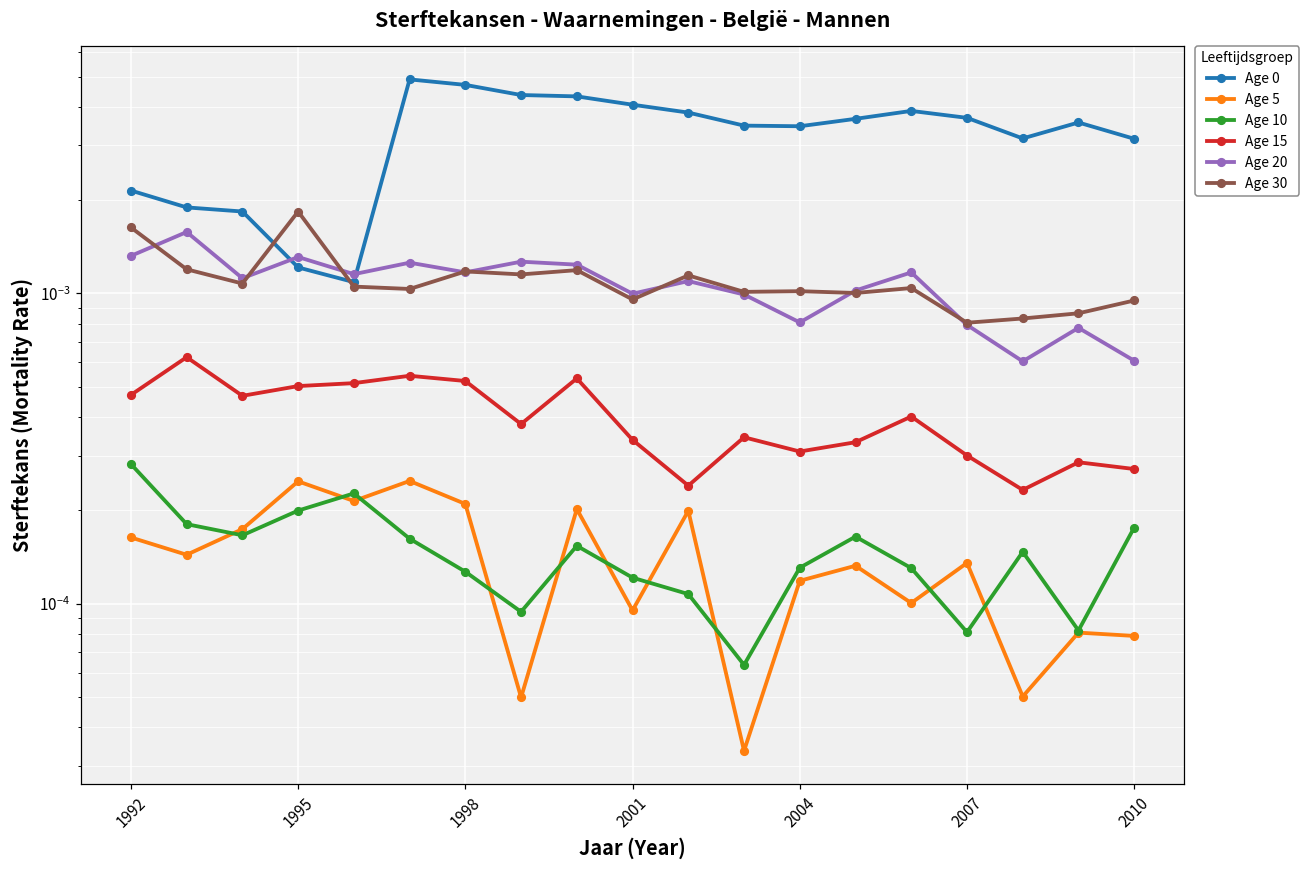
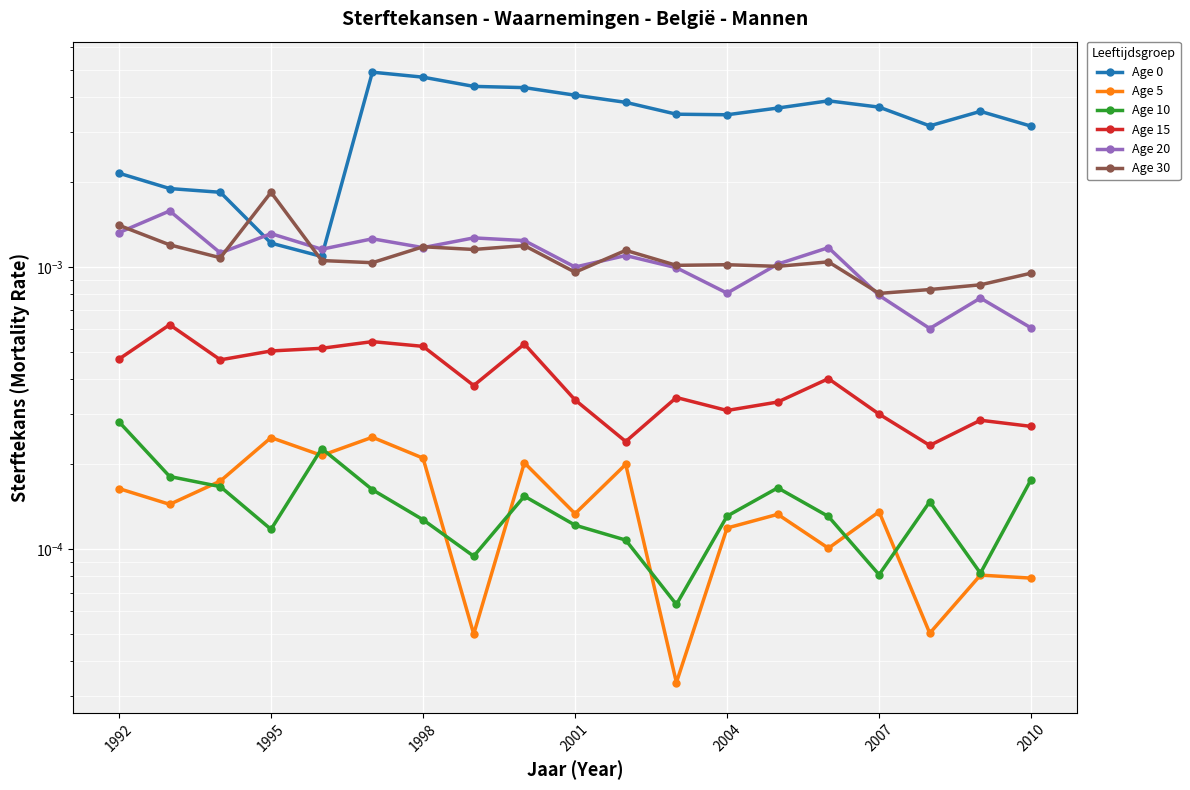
Age 30, 1992: 0.0016 -> 0.0014
Age 10, 1995: 0.00020 -> 0.000117
Age 5, 2001: 0.000095 -> 0.00013
